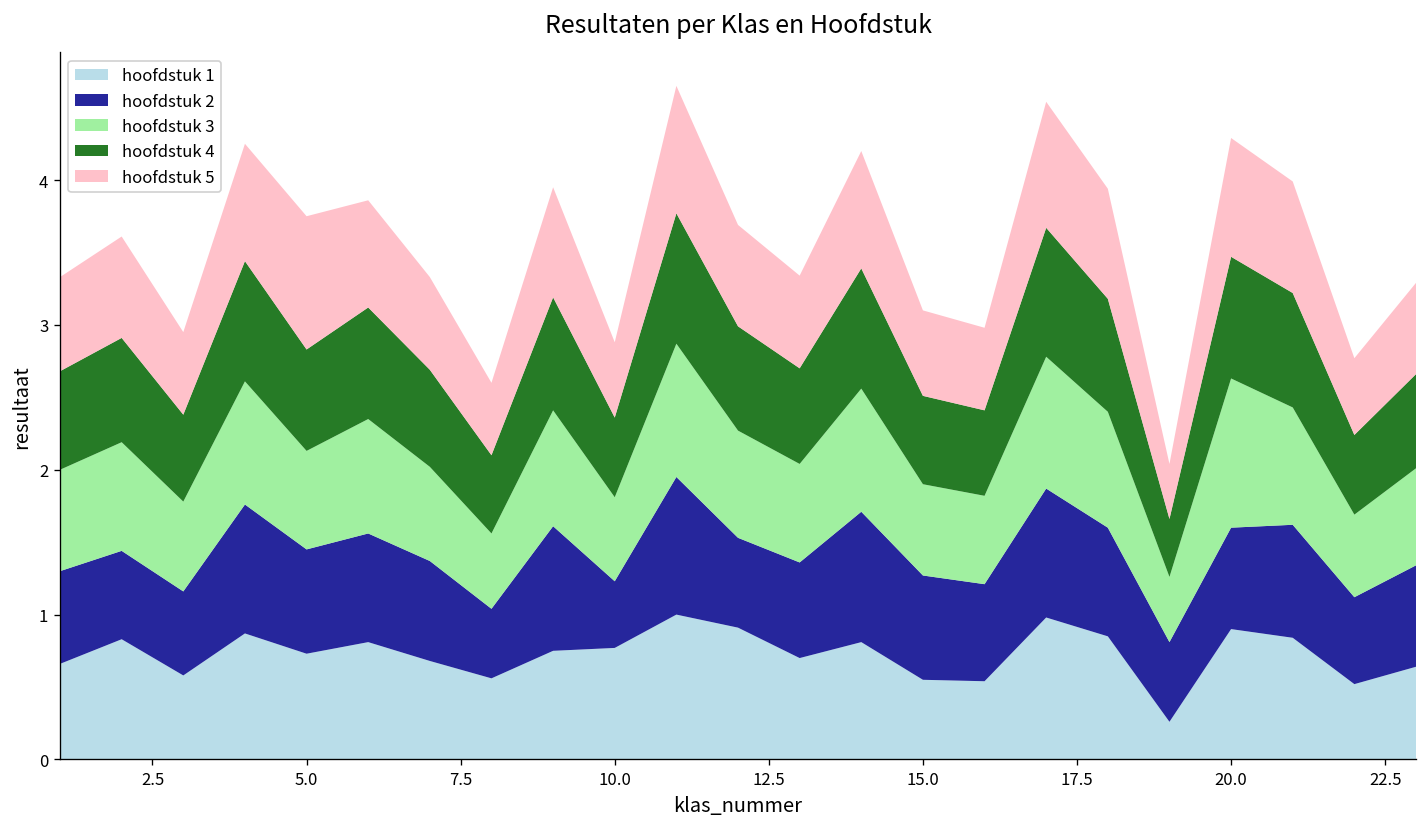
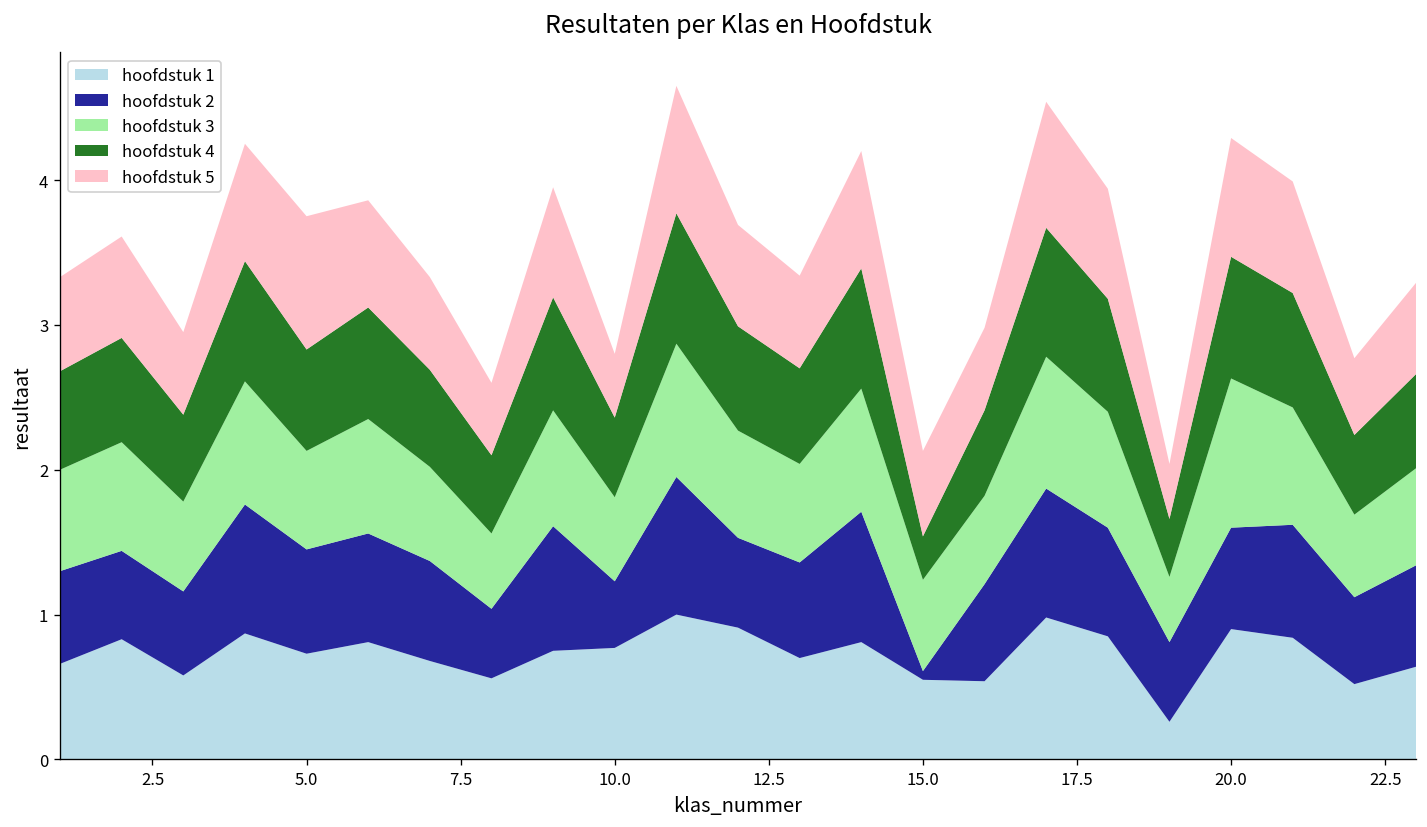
hoofdstuk 5, 10.0: 0.52 -> 0.44
hoofdstuk 2, 15.0: 0.72 -> 0.06
hoofdstuk 4, 15.0: 0.61 -> 0.30
